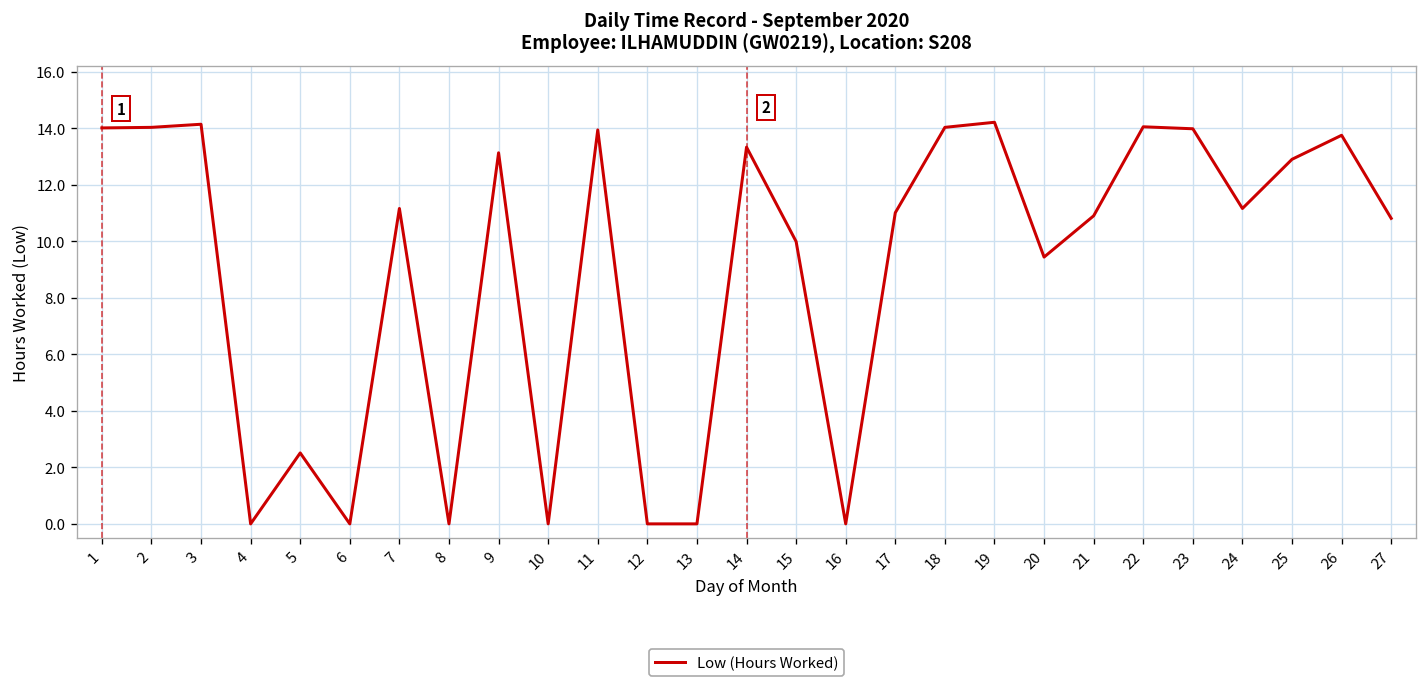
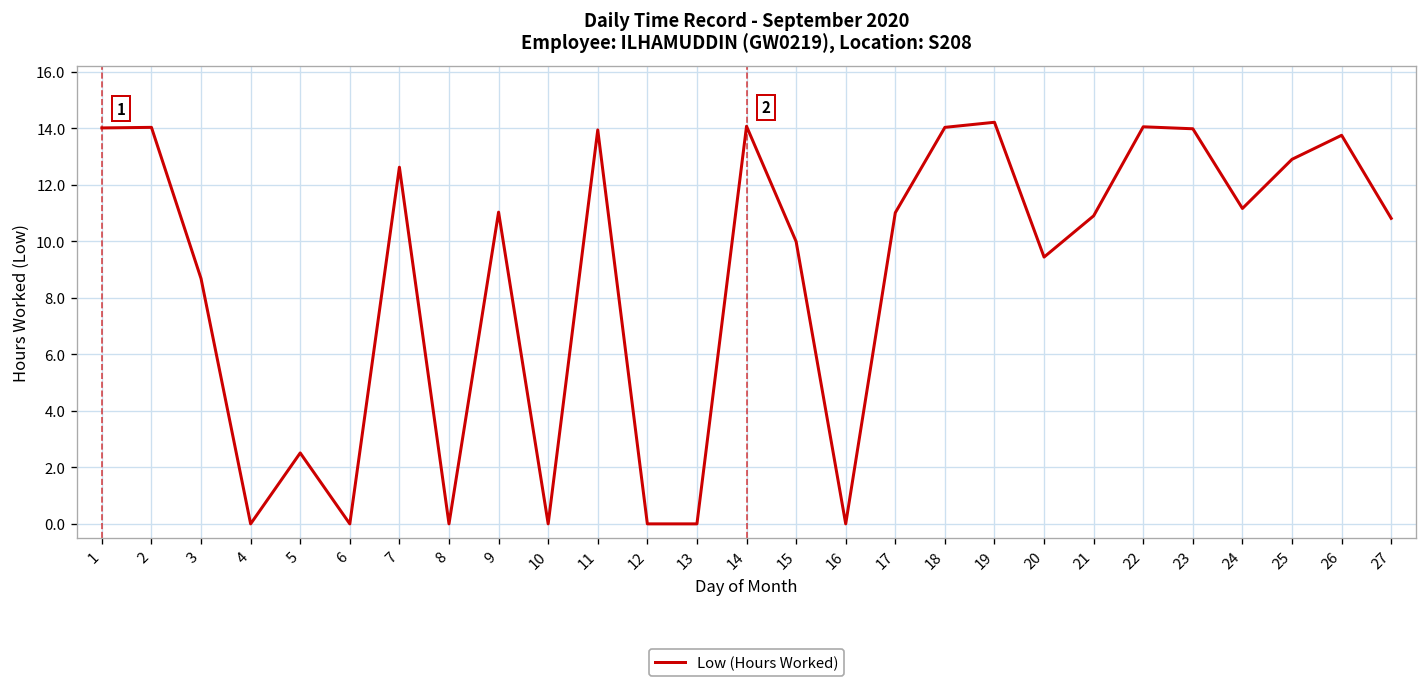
3: 14.1 -> 8.7
7: 11.2 -> 12.6
9: 13.1 -> 11.0
14: 13.3 -> 14.1
